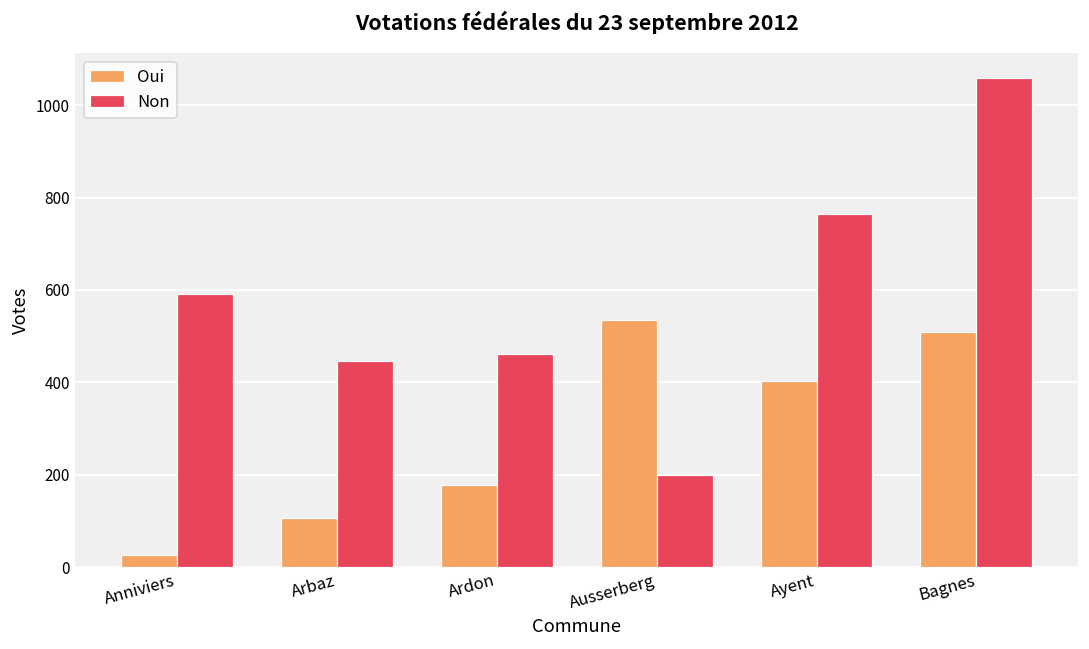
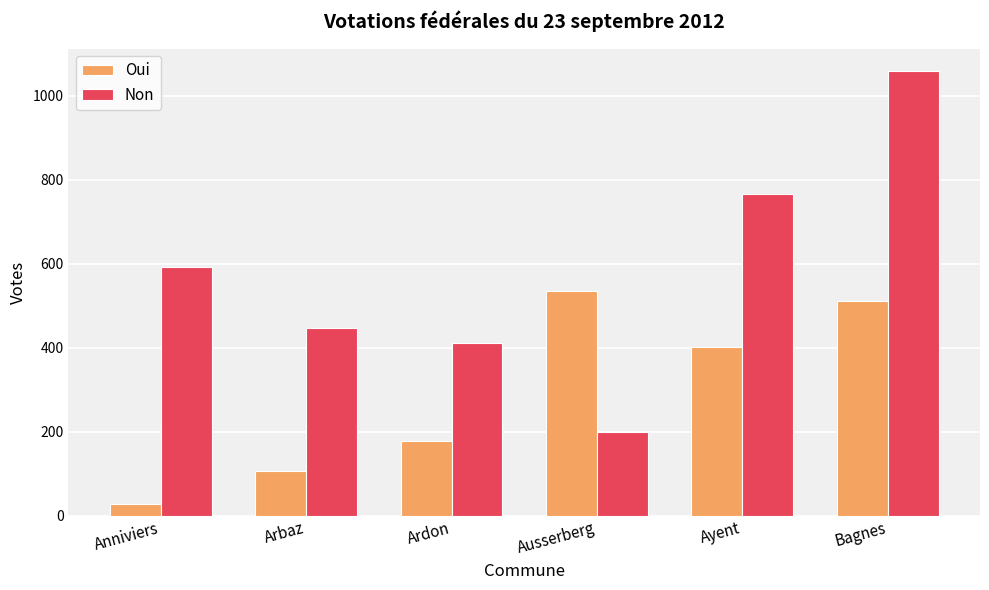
Non, Ardon: 460 -> 410
